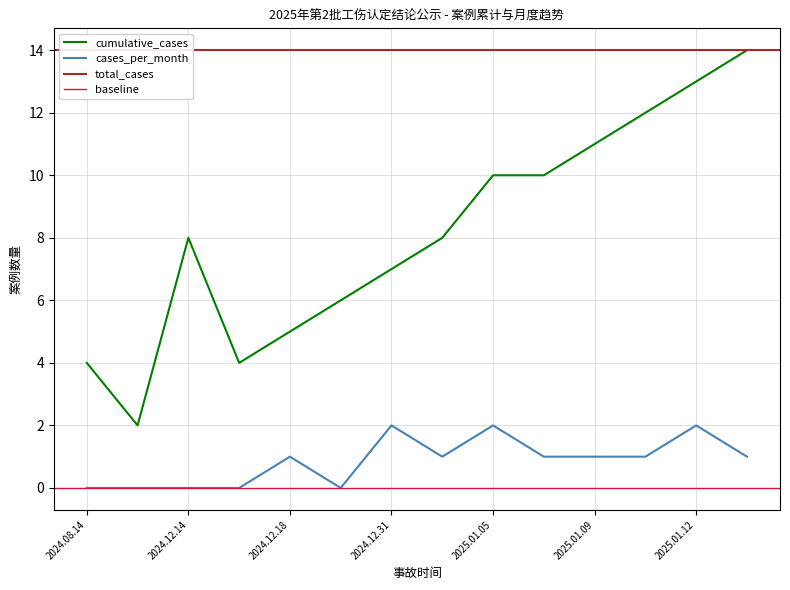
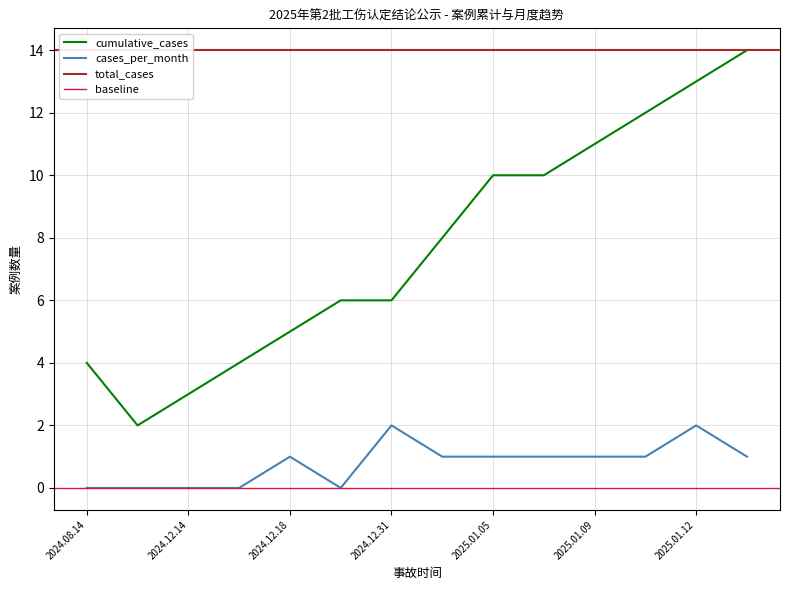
cumulative_cases, 2024.12.14: 8 -> 3
cumulative_cases, 2024.12.31: 7 -> 6
cases_per_month, 2025.01.05: 2 -> 1
